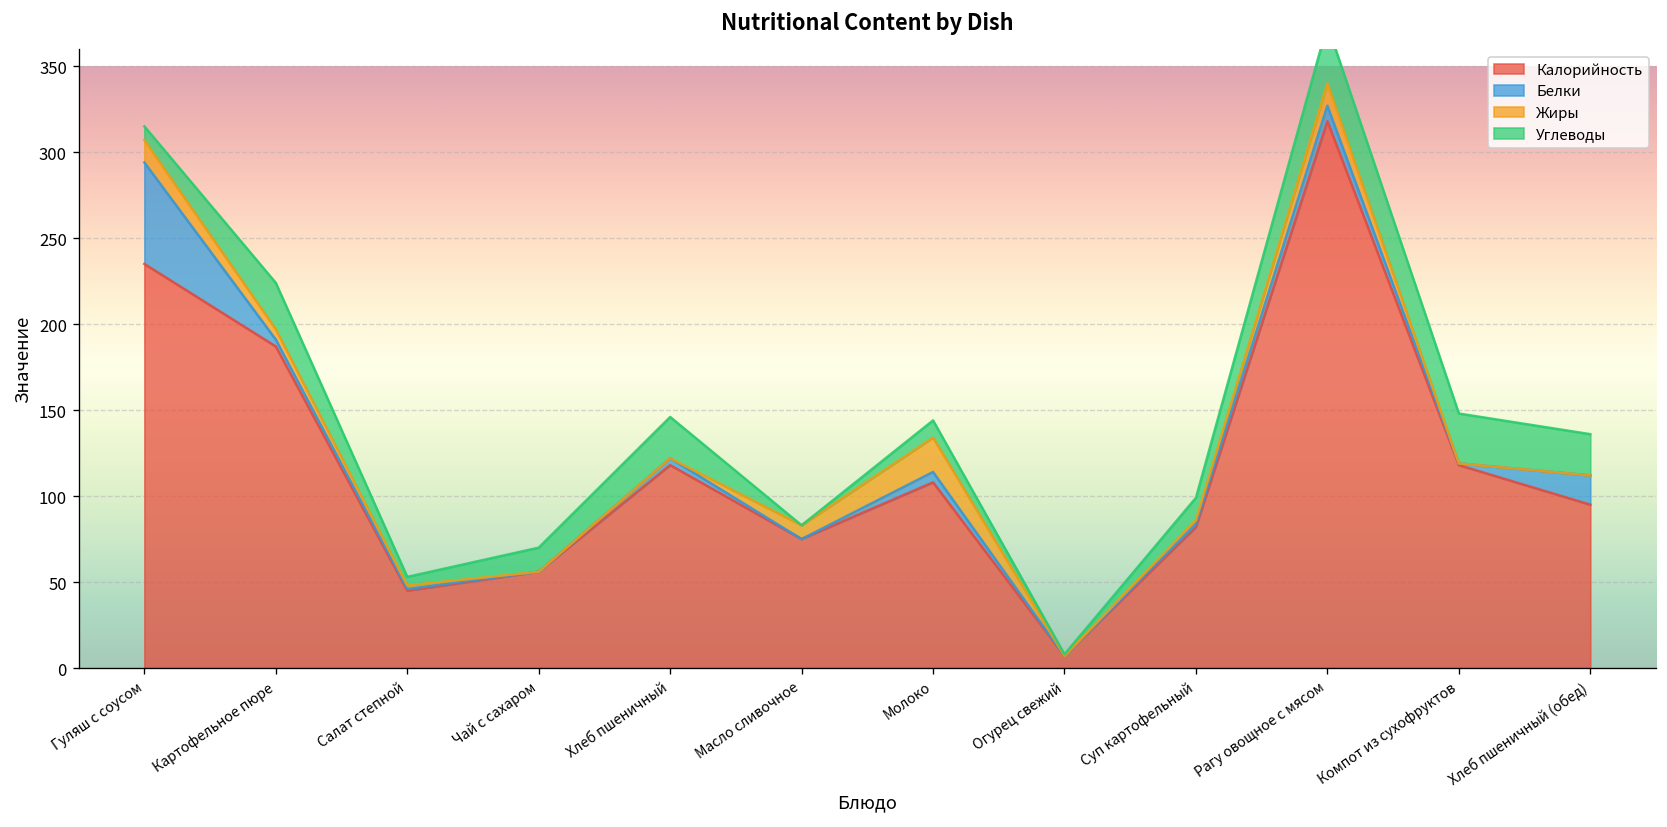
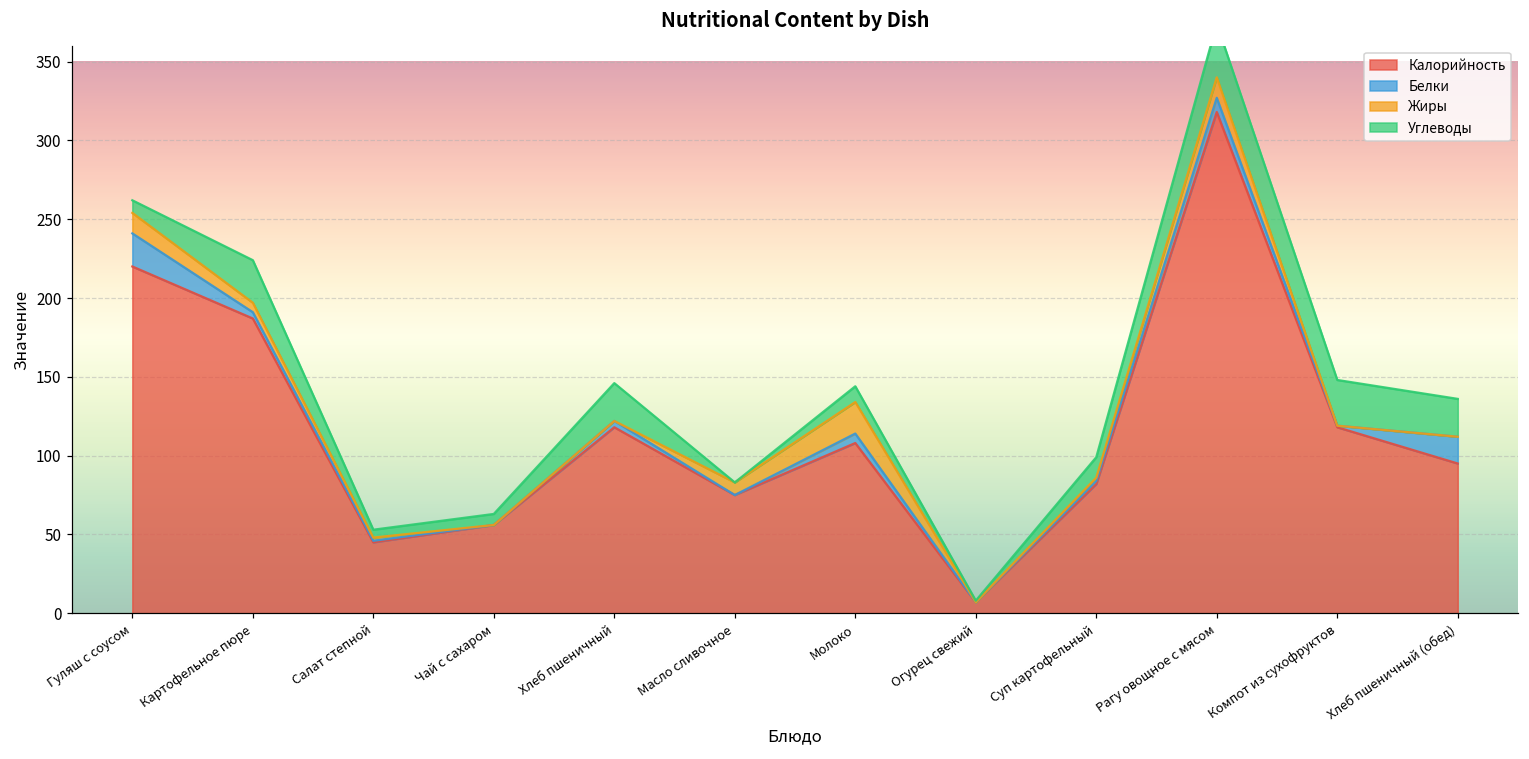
Калорийность, Гуляш с соусом: 235 -> 220
Белки, Гуляш с соусом: 59 -> 21
Углеводы, Чай с сахаром: 14 -> 7
